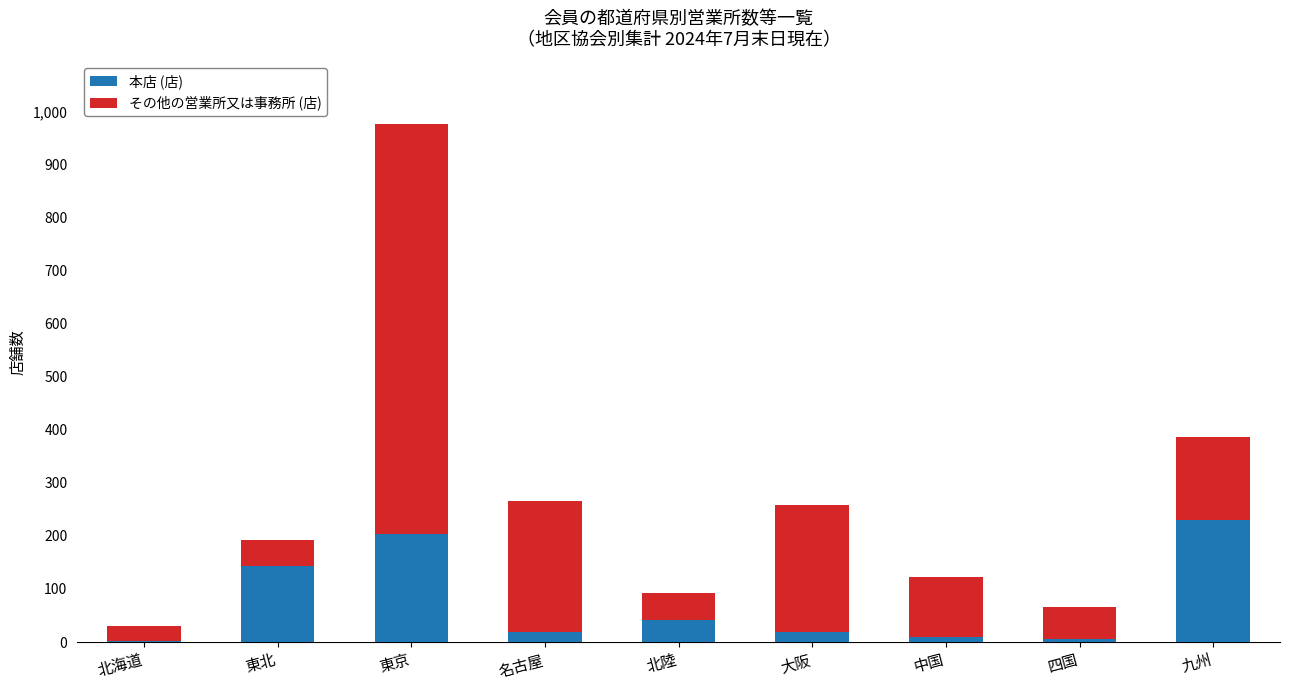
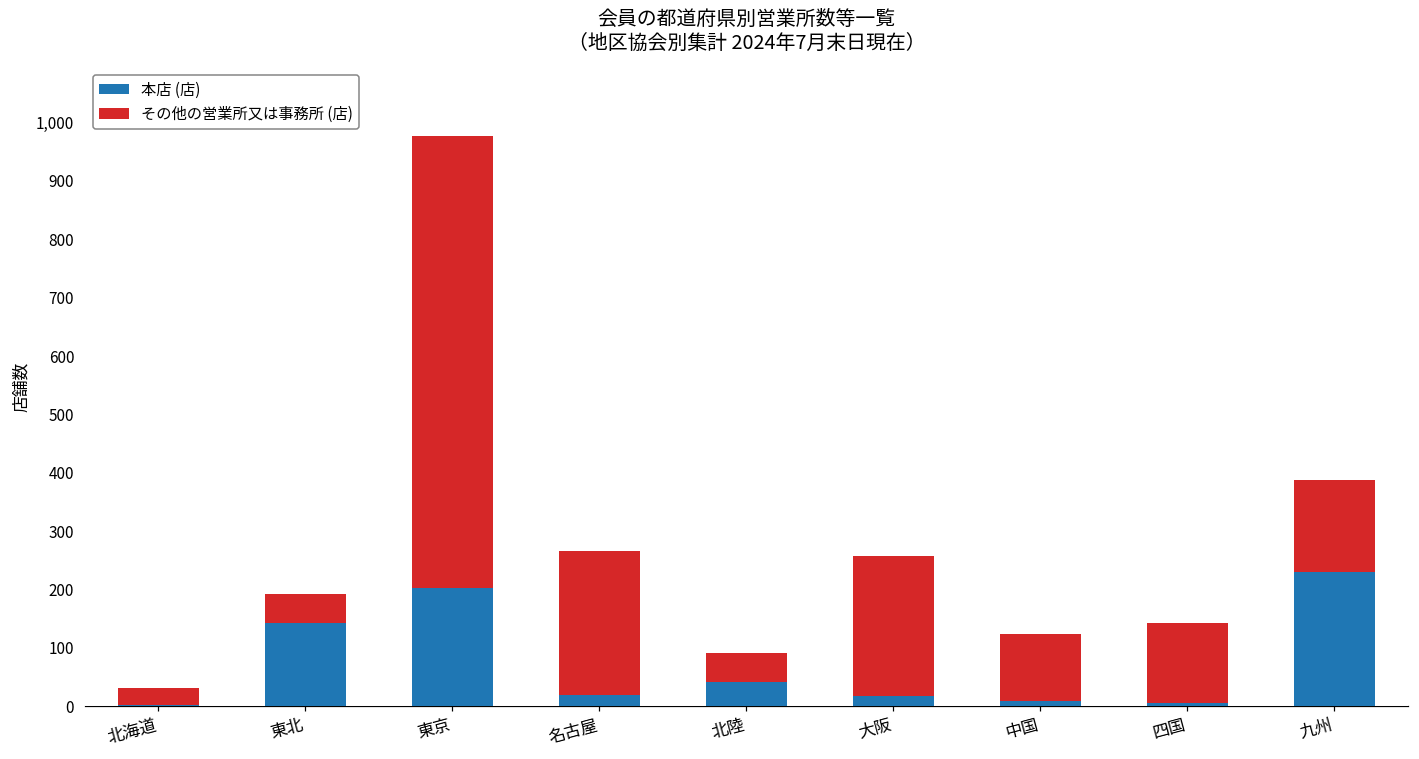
その他の営業所又は事務所 (店), 四国: 60 -> 140
